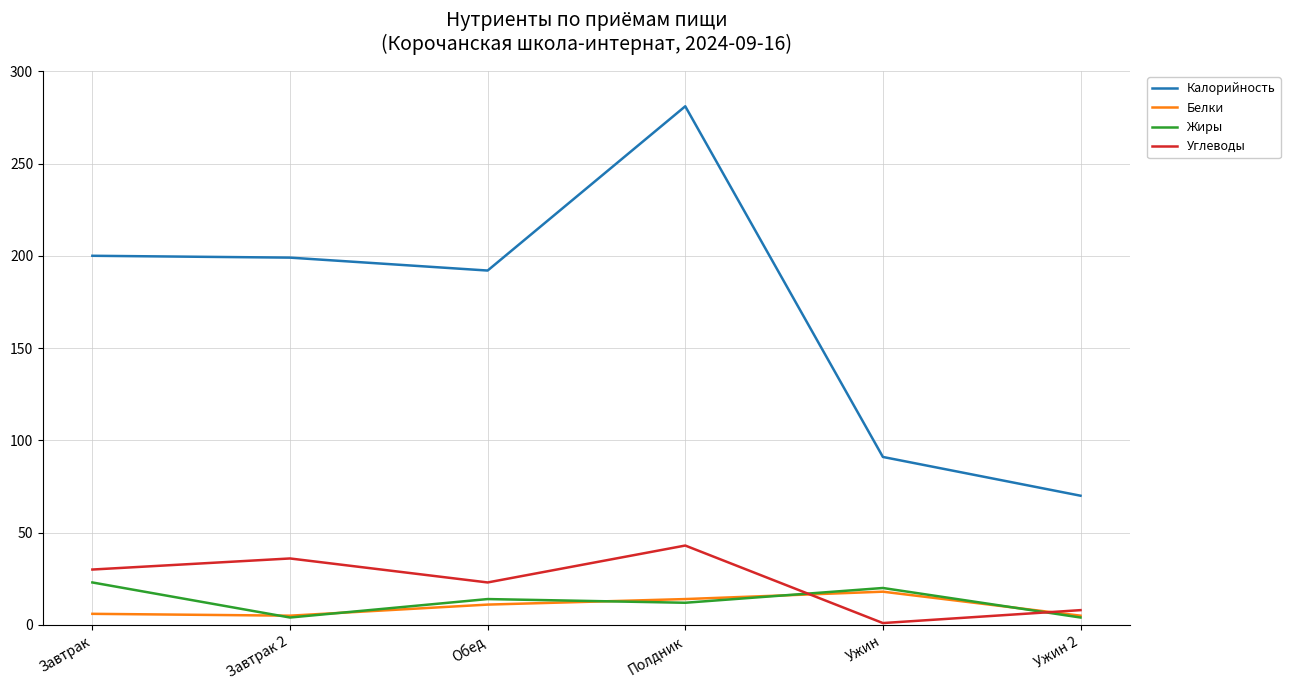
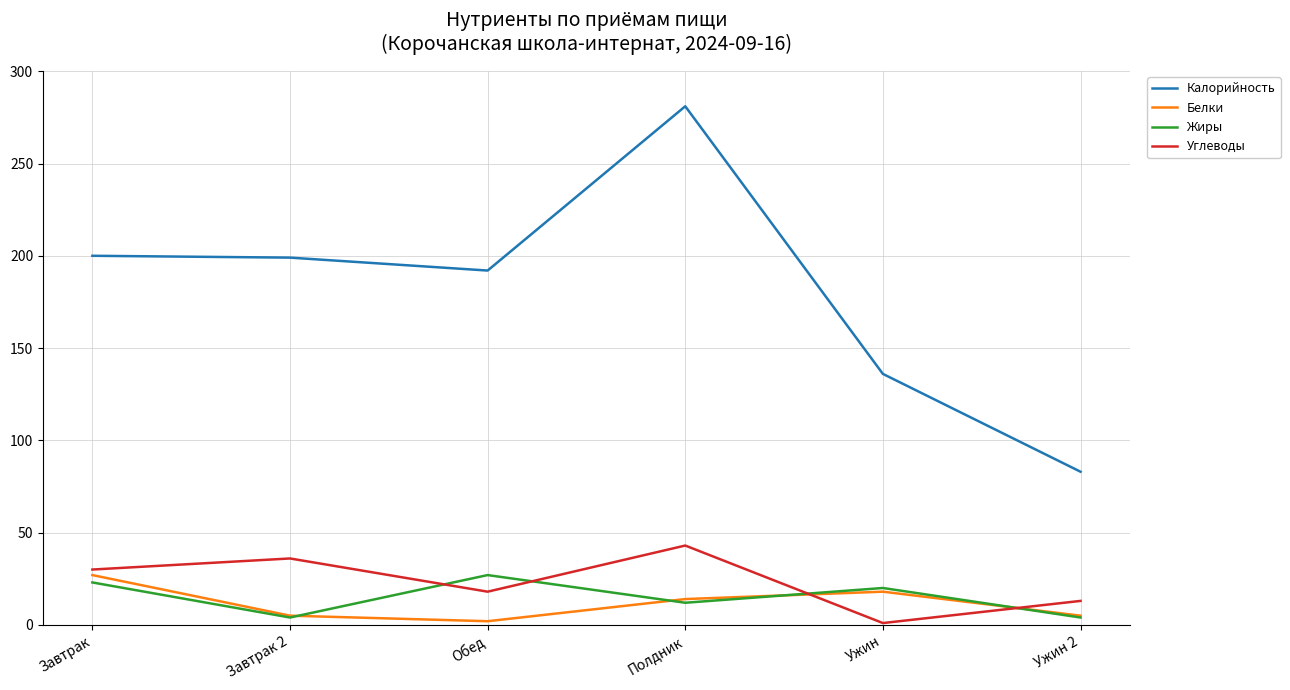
Белки, Завтрак: 6 -> 27
Белки, Обед: 11 -> 2
Жиры, Обед: 14 -> 27
Углеводы, Обед: 23 -> 18
Калорийность, Ужин: 91 -> 136
Калорийность, Ужин 2: 70 -> 83
Углеводы, Ужин 2: 8 -> 13
